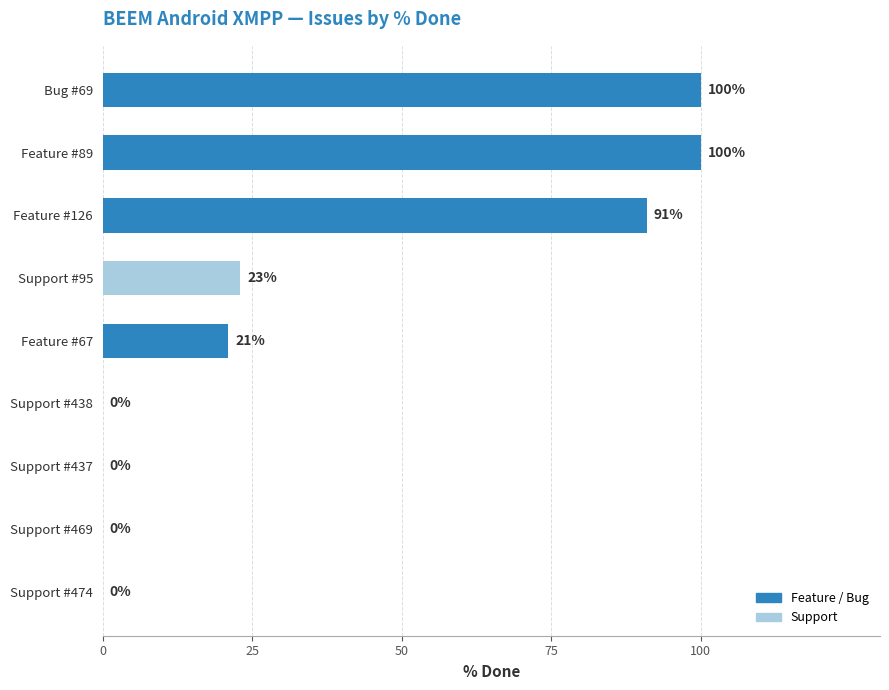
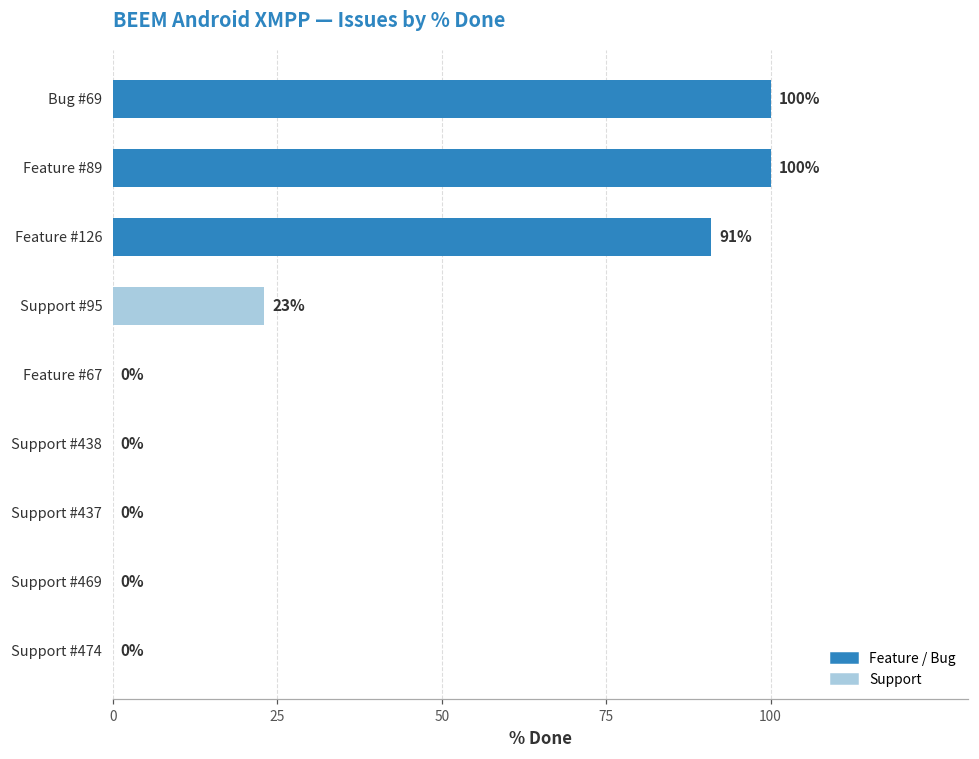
Feature #67: 21% -> 0%
